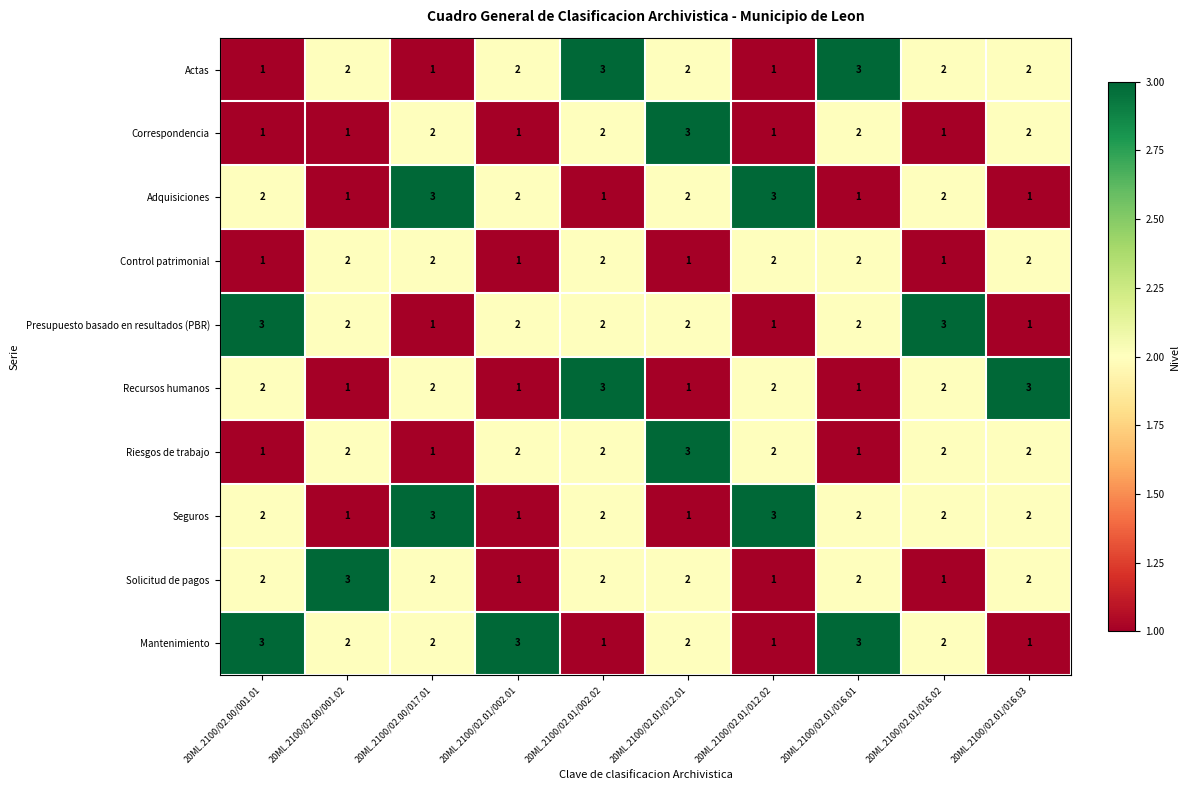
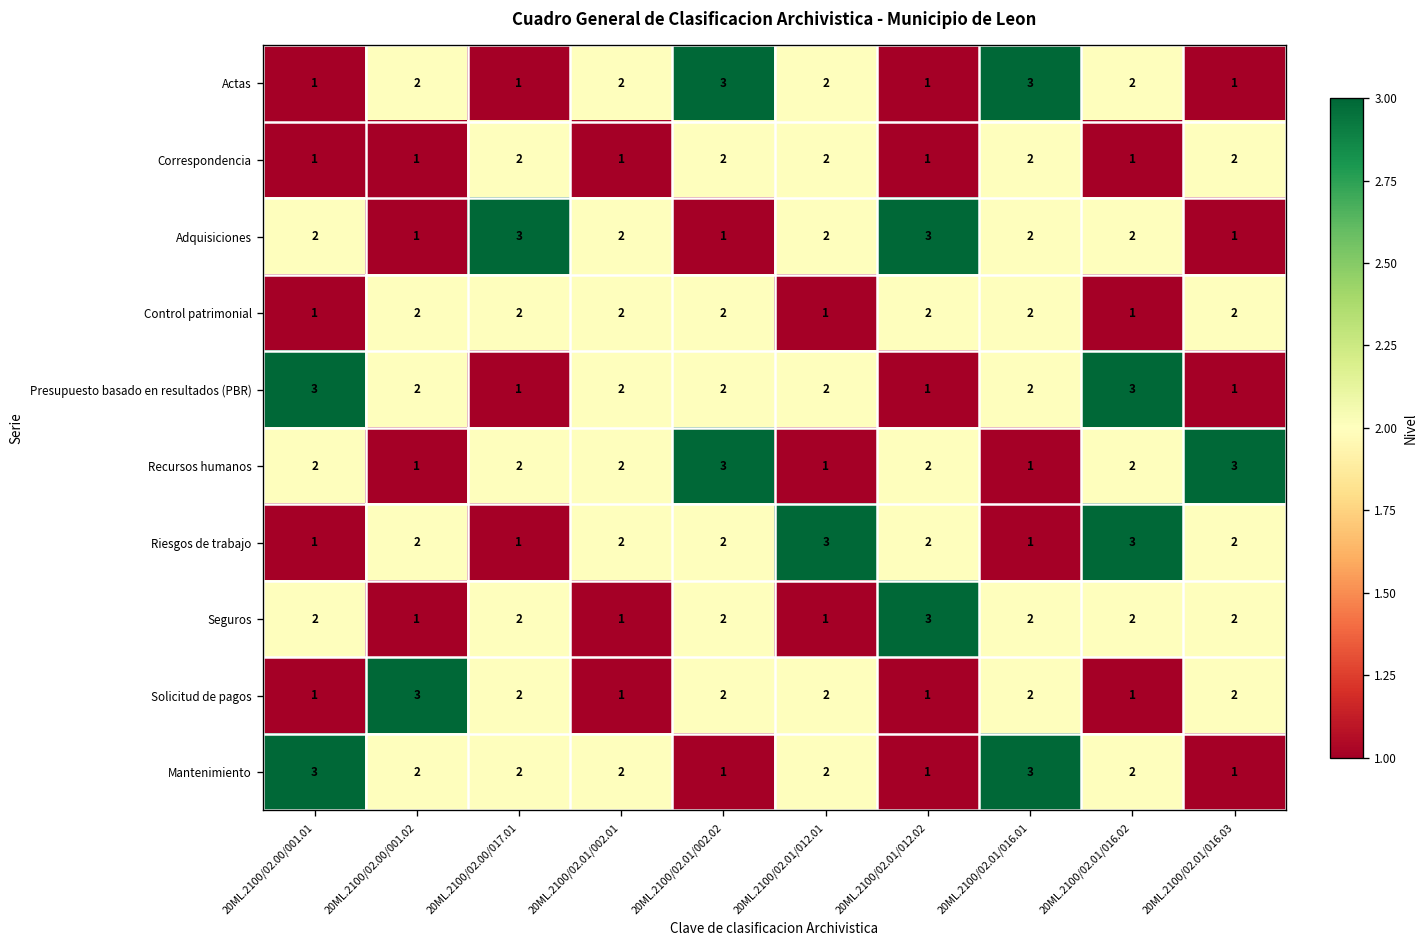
Actas, 20ML.2100/02.01/016.03: 2 -> 1
Correspondencia, 20ML.2100/02.01/012.01: 3 -> 2
Adquisiciones, 20ML.2100/02.01/016.01: 1 -> 2
Control patrimonial, 20ML.2100/02.01/002.01: 1 -> 2
Recursos humanos, 20ML.2100/02.01/002.01: 1 -> 2
Riesgos de trabajo, 20ML.2100/02.01/016.02: 2 -> 3
Seguros, 20ML.2100/02.00/017.01: 3 -> 2
Solicitud de pagos, 20ML.2100/02.00/001.01: 2 -> 1
Mantenimiento, 20ML.2100/02.01/002.01: 3 -> 2
